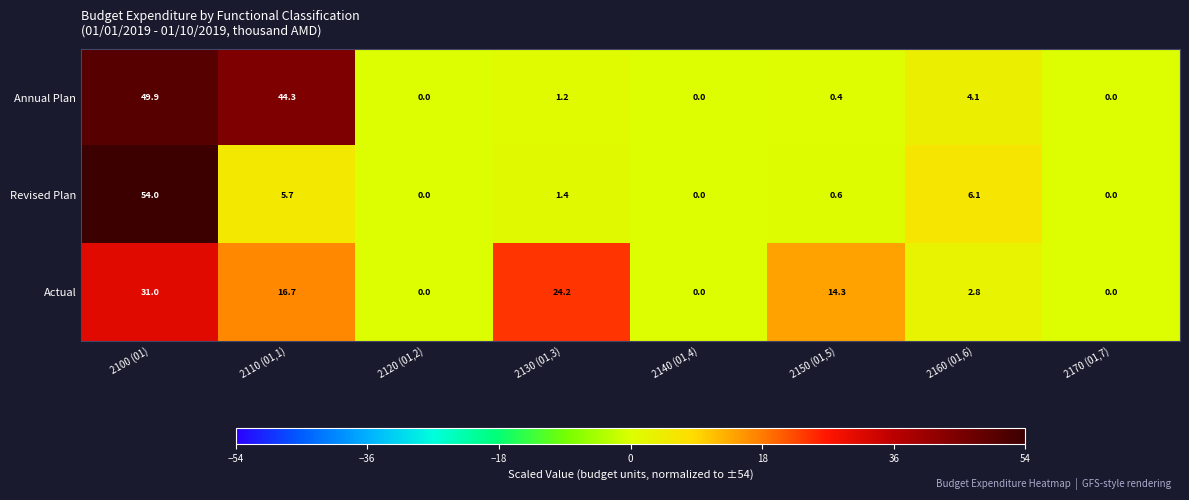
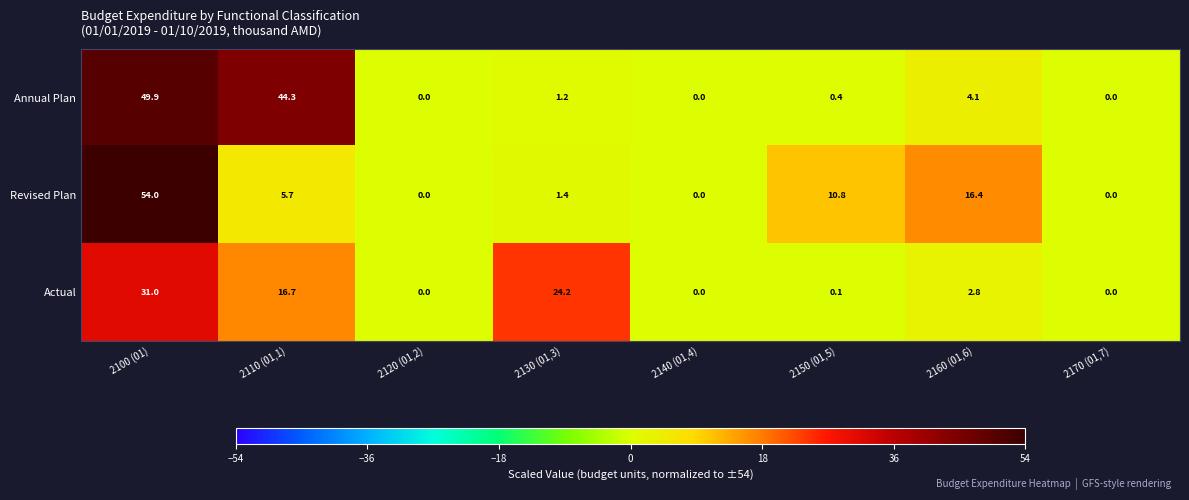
Revised Plan, 2150 (01,5): 0.6 -> 10.8
Revised Plan, 2160 (01,6): 6.1 -> 16.4
Actual, 2150 (01,5): 14.3 -> 0.1
